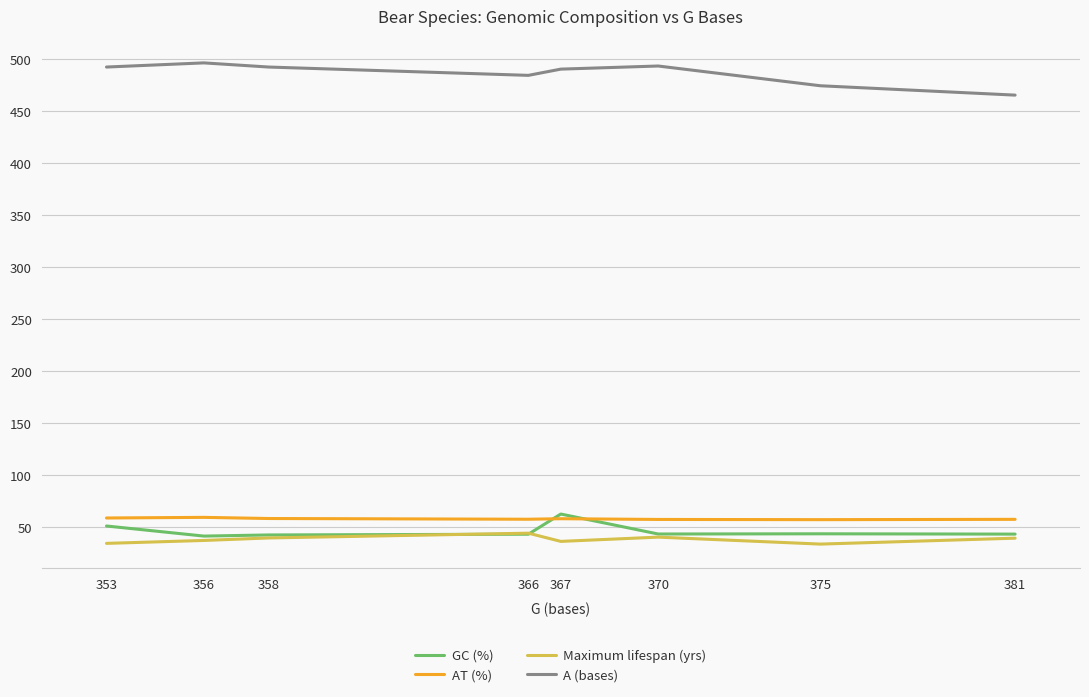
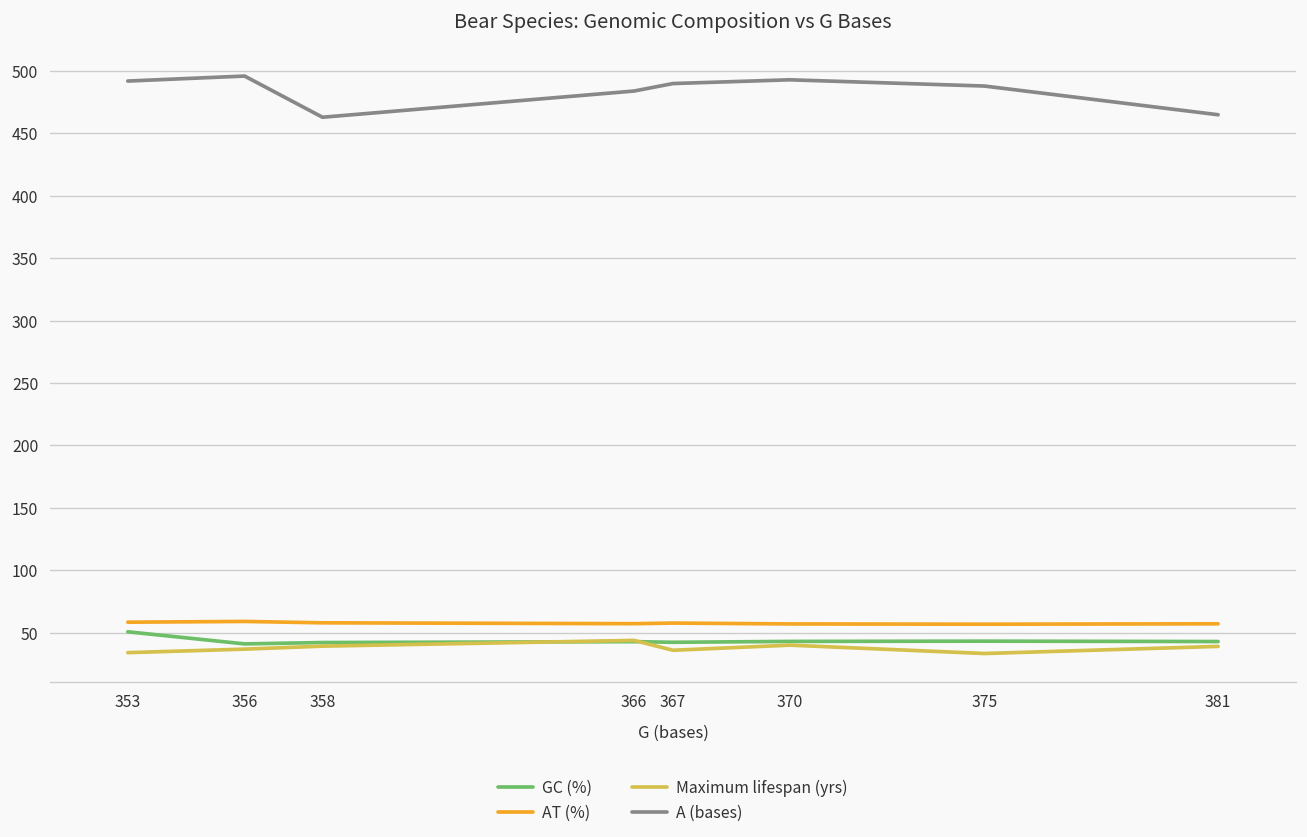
A (bases), 358: 492 -> 463
GC (%), 367: 62 -> 42
A (bases), 375: 474 -> 488
